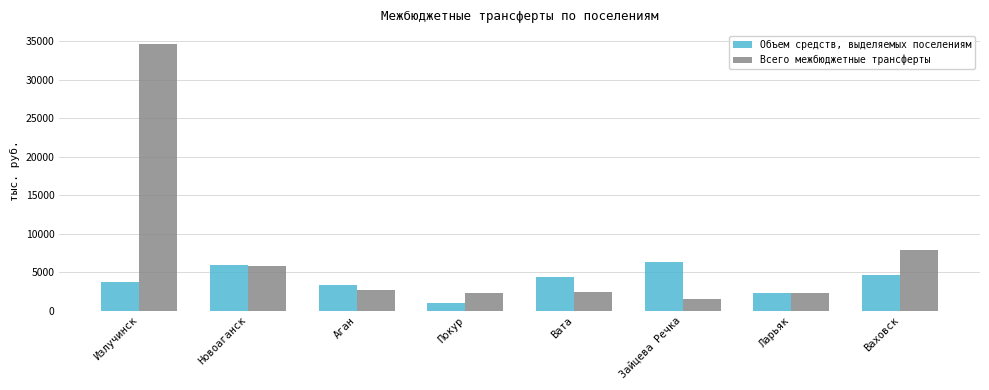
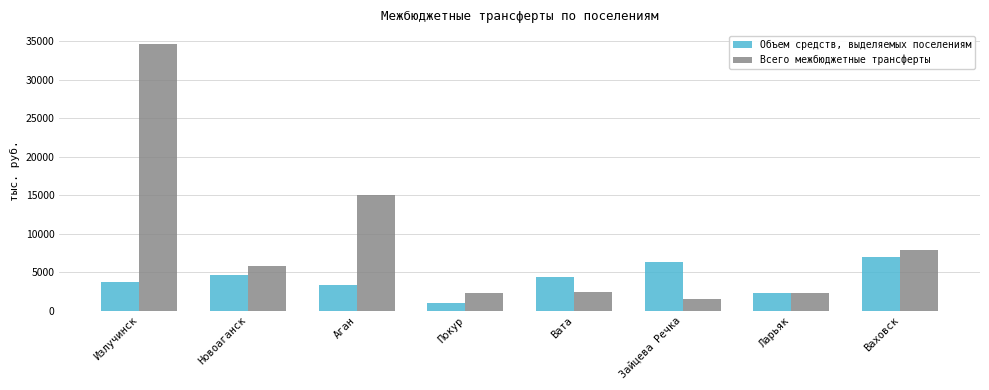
Объем средств, выделяемых поселениям, Новоаганск: 6000 -> 5000
Всего межбюджетные трансферты, Аган: 3000 -> 15000
Объем средств, выделяемых поселениям, Ваховск: 5000 -> 7000
